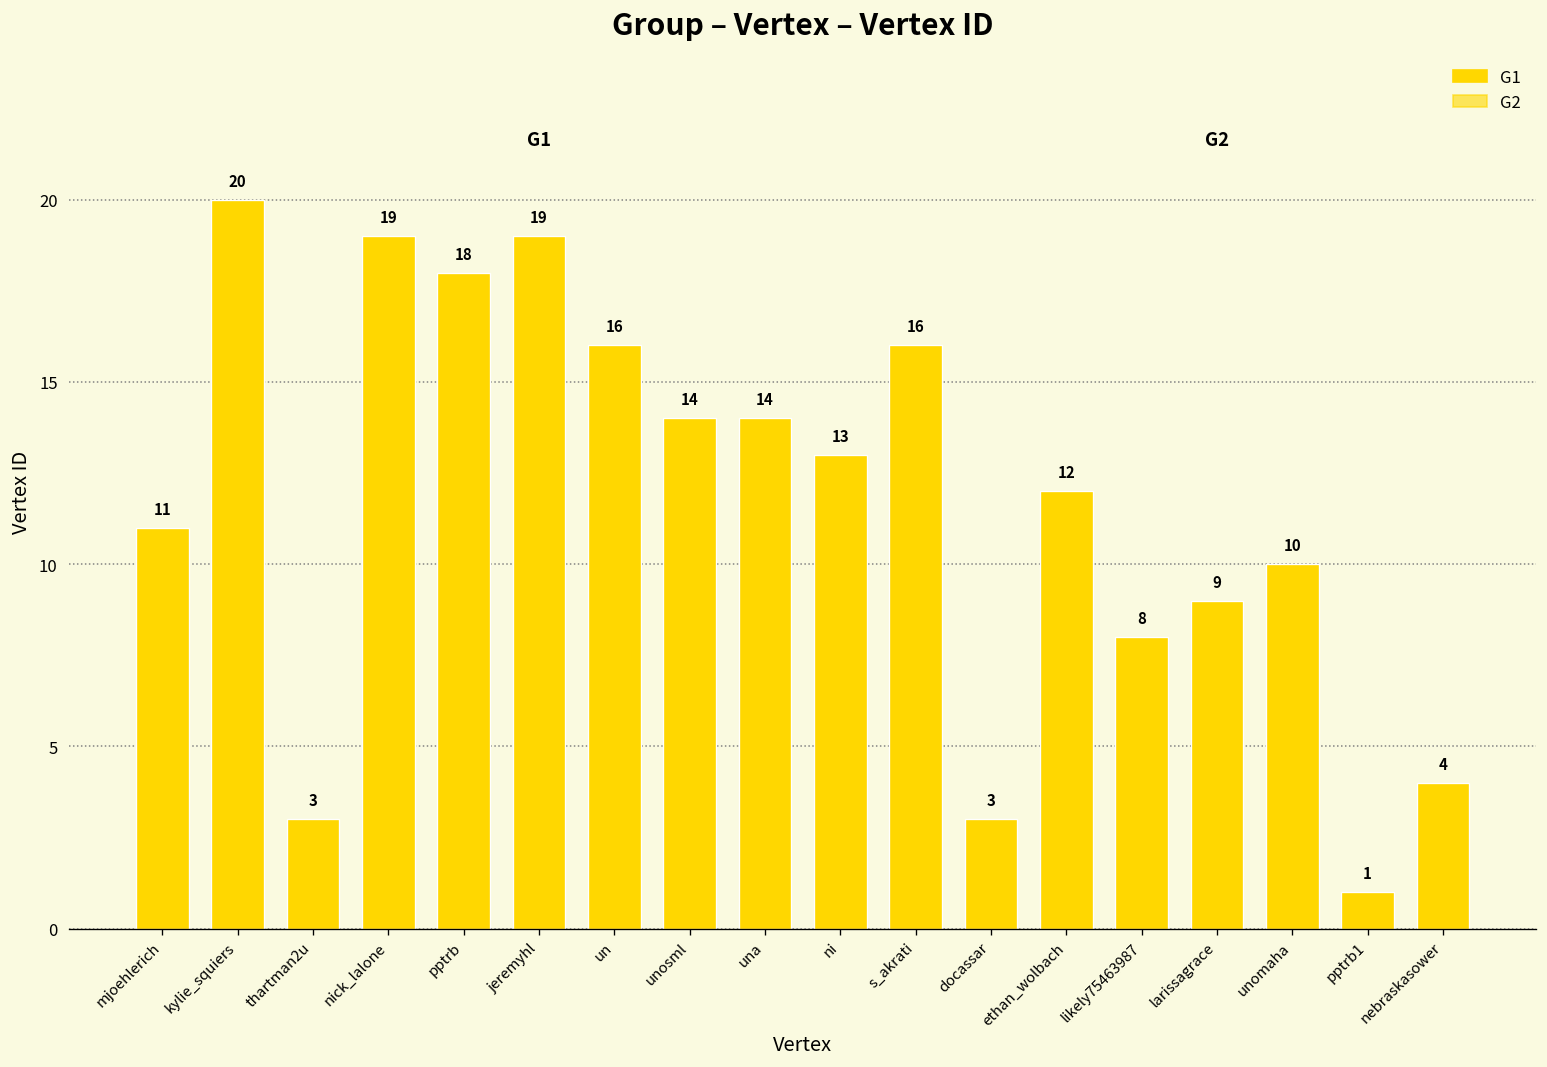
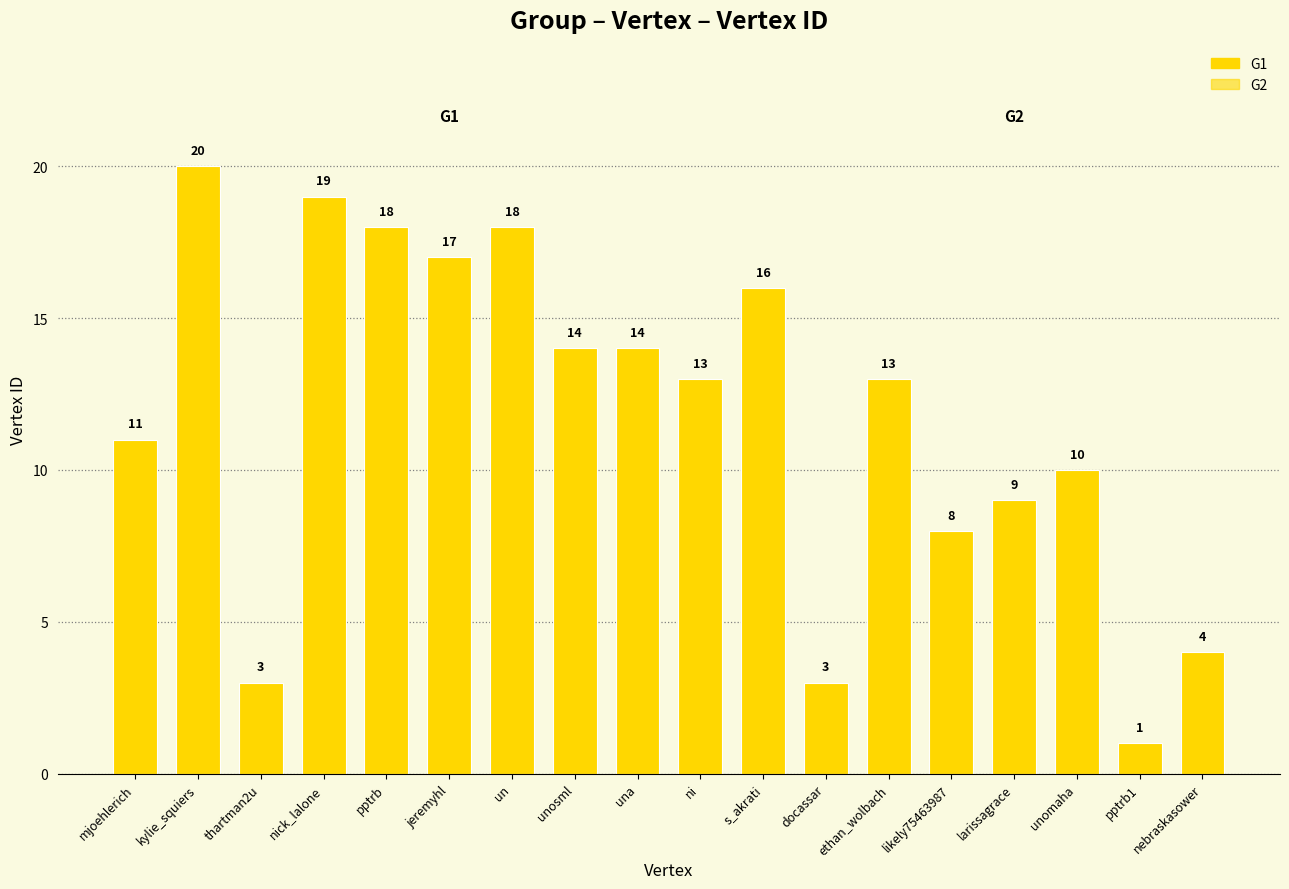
jeremyhl: 19 -> 17
un: 16 -> 18
ethan_wolbach: 12 -> 13
